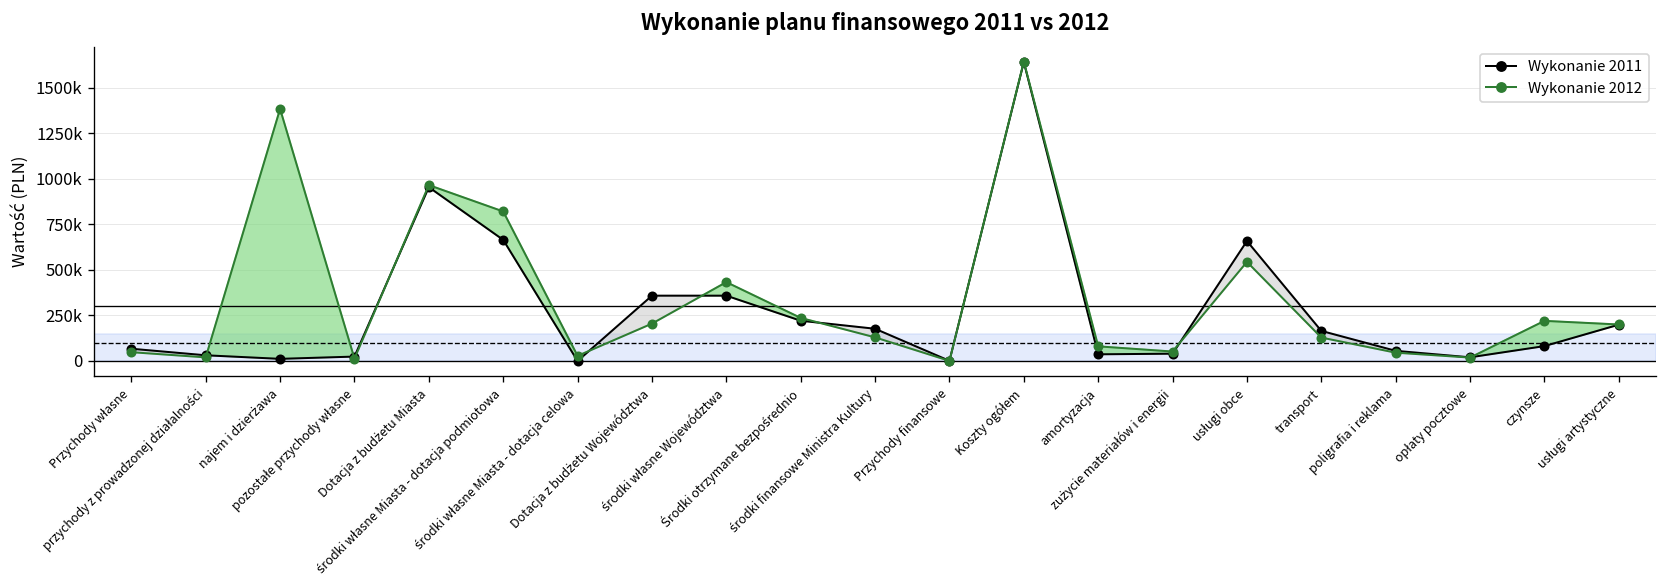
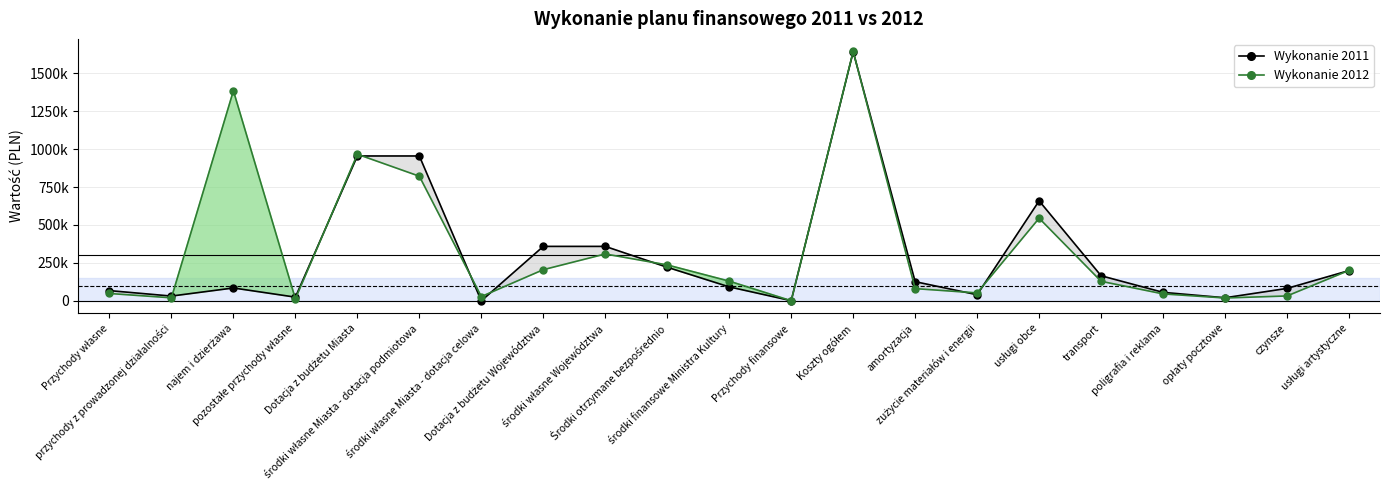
Wykonanie 2011, najem i dzierżawa: 10000 -> 80000
Wykonanie 2011, środki własne Miasta - dotacja podmiotowa: 670000 -> 960000
Wykonanie 2012, środki własne Województwa: 430000 -> 310000
Wykonanie 2011, środki finansowe Ministra Kultury: 180000 -> 90000
Wykonanie 2011, amortyzacja: 40000 -> 130000
Wykonanie 2012, czynsze: 220000 -> 30000
